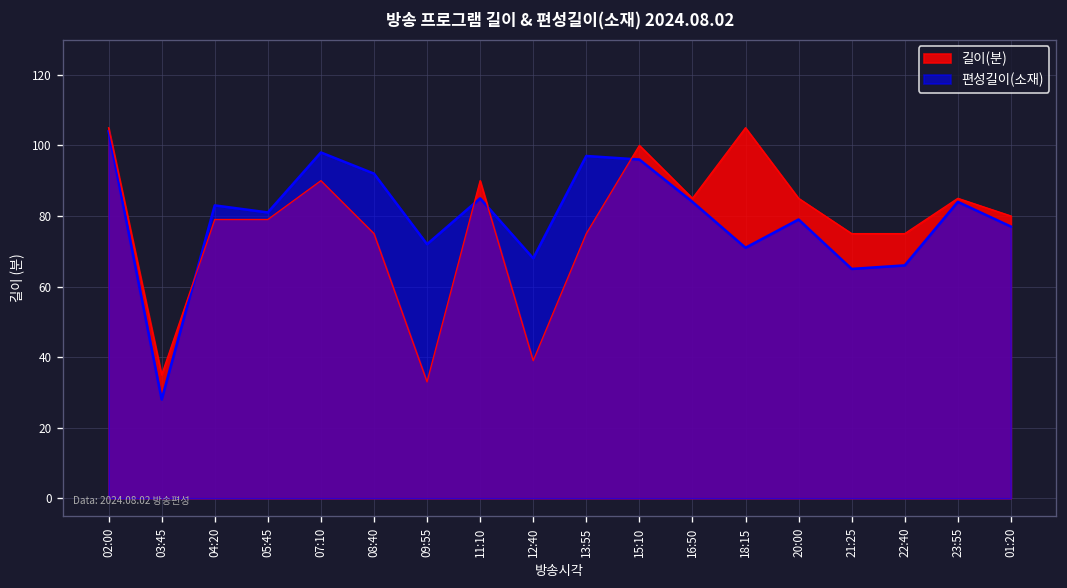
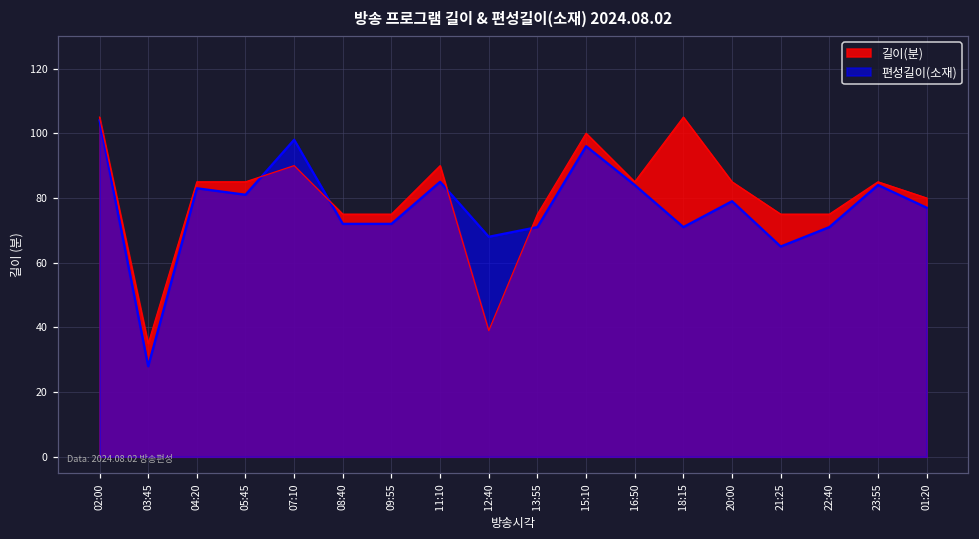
길이(분), 04:20: 79 -> 85
길이(분), 05:45: 79 -> 85
편성길이(소재), 08:40: 92 -> 72
길이(분), 09:55: 33 -> 75
편성길이(소재), 13:55: 97 -> 71
편성길이(소재), 22:40: 66 -> 71
